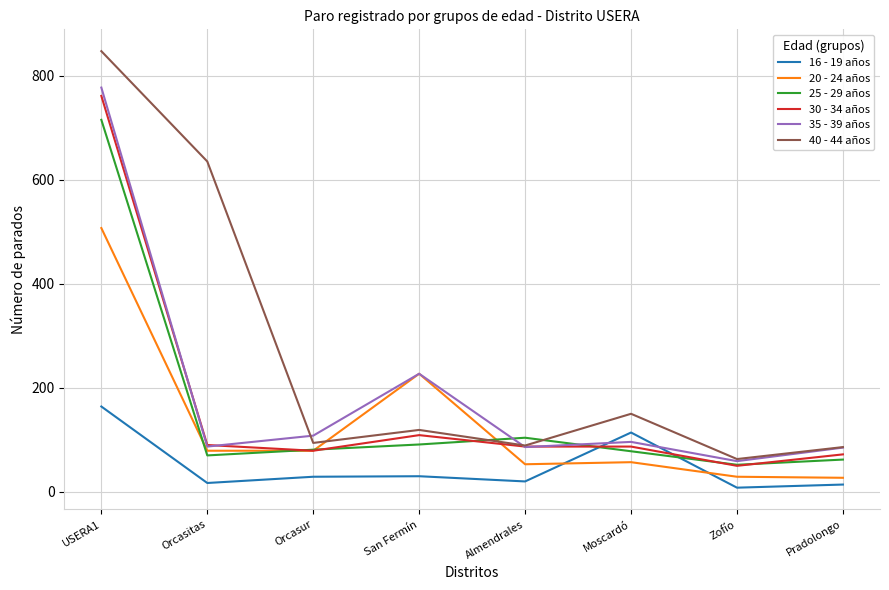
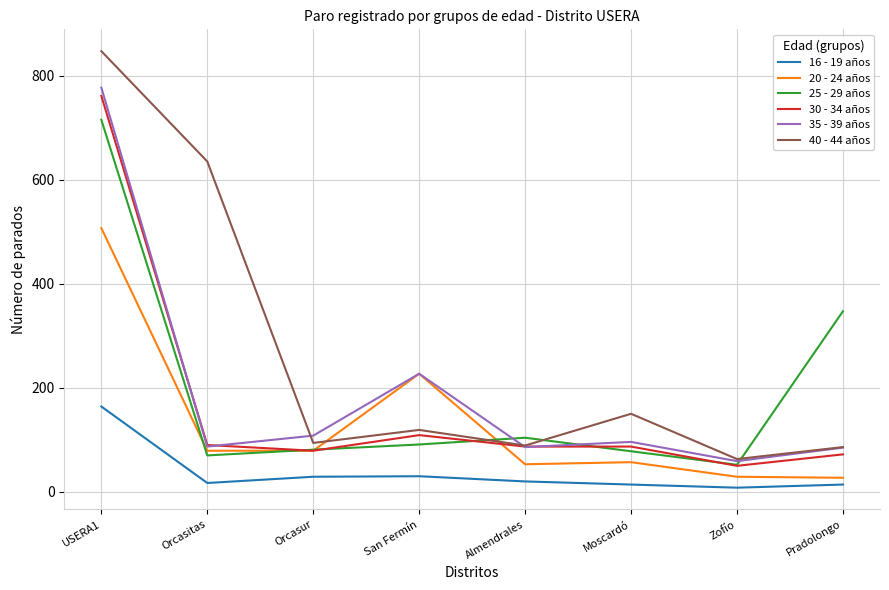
16 - 19 años, Moscardó: 110 -> 10
25 - 29 años, Pradolongo: 60 -> 350
